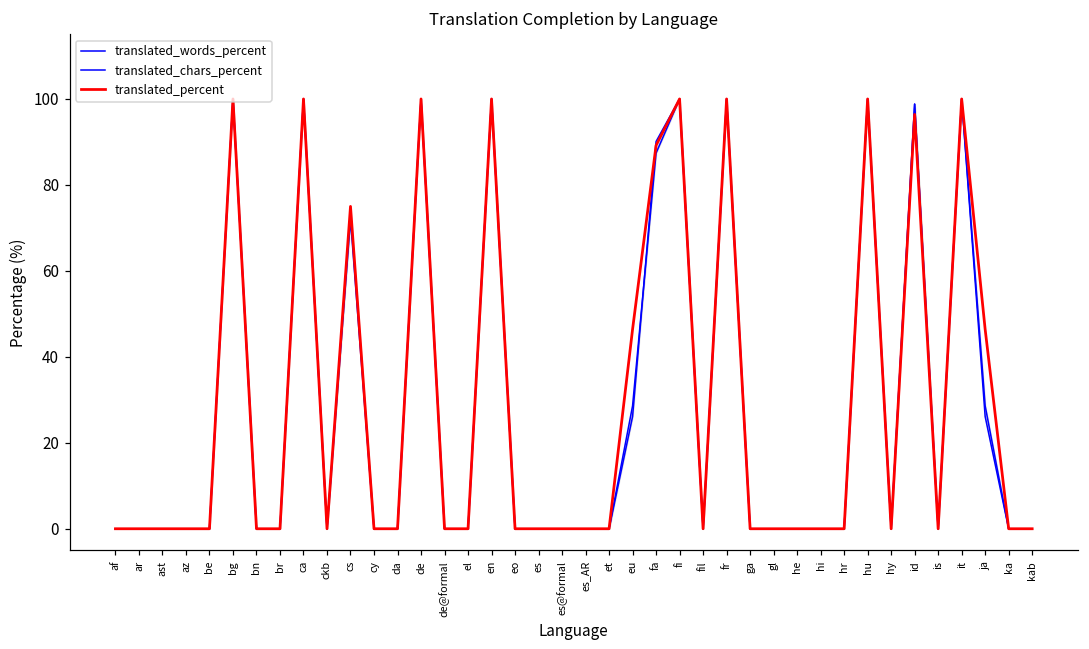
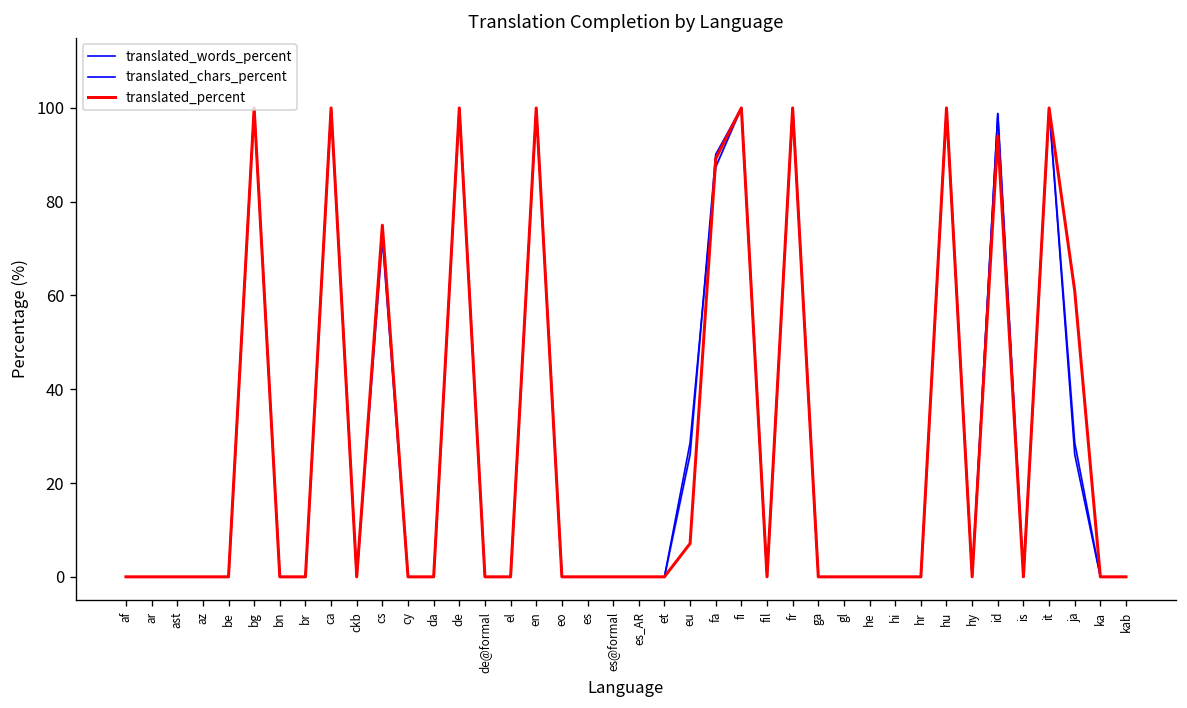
translated_percent, eu: 46 -> 7
translated_percent, id: 96 -> 94
translated_percent, ja: 46 -> 61
